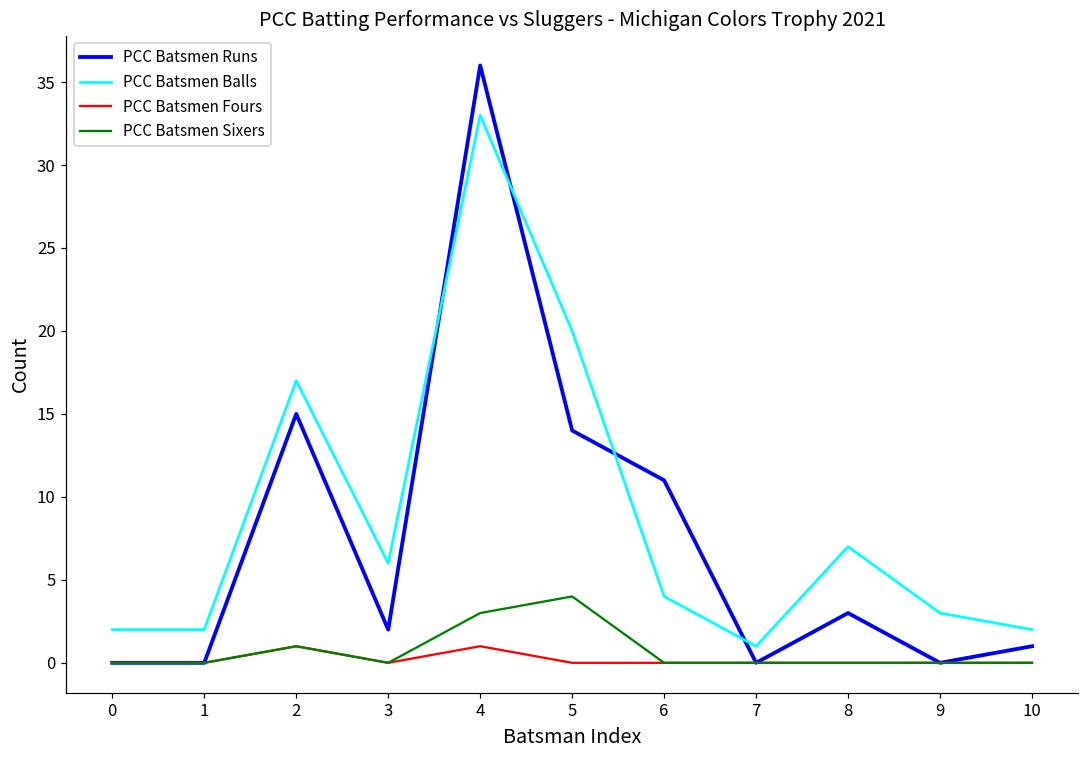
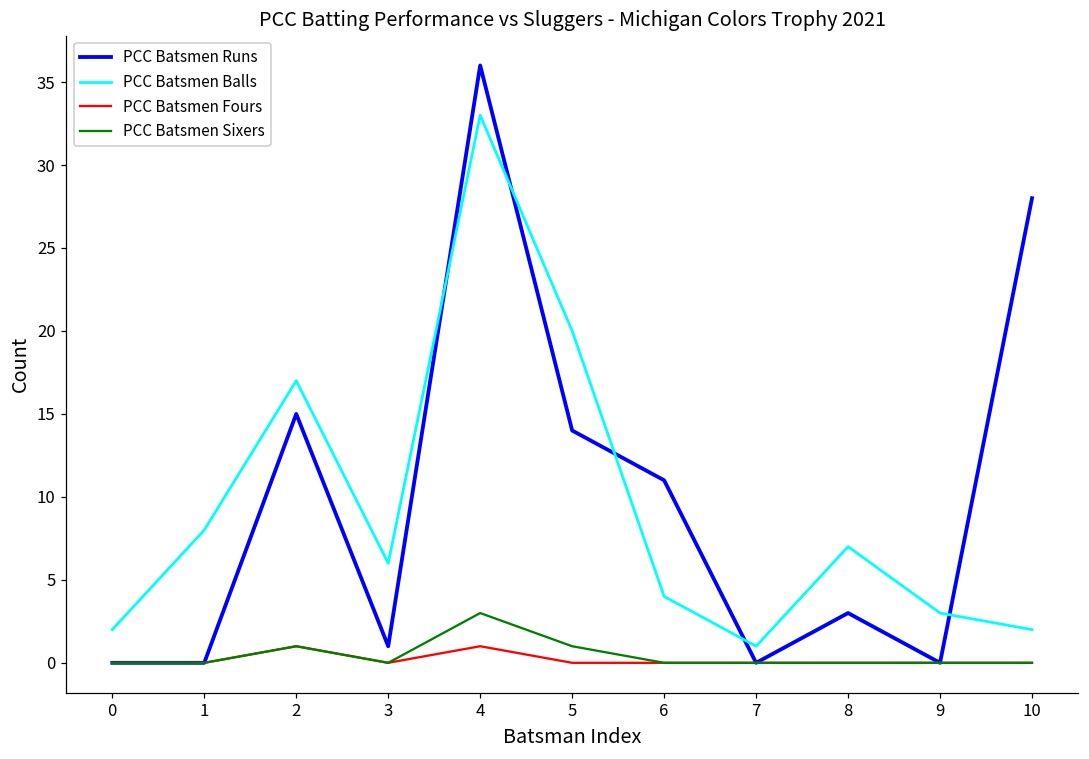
PCC Batsmen Balls, 1: 2 -> 8
PCC Batsmen Runs, 3: 2 -> 1
PCC Batsmen Sixers, 5: 4 -> 1
PCC Batsmen Runs, 10: 1 -> 28
